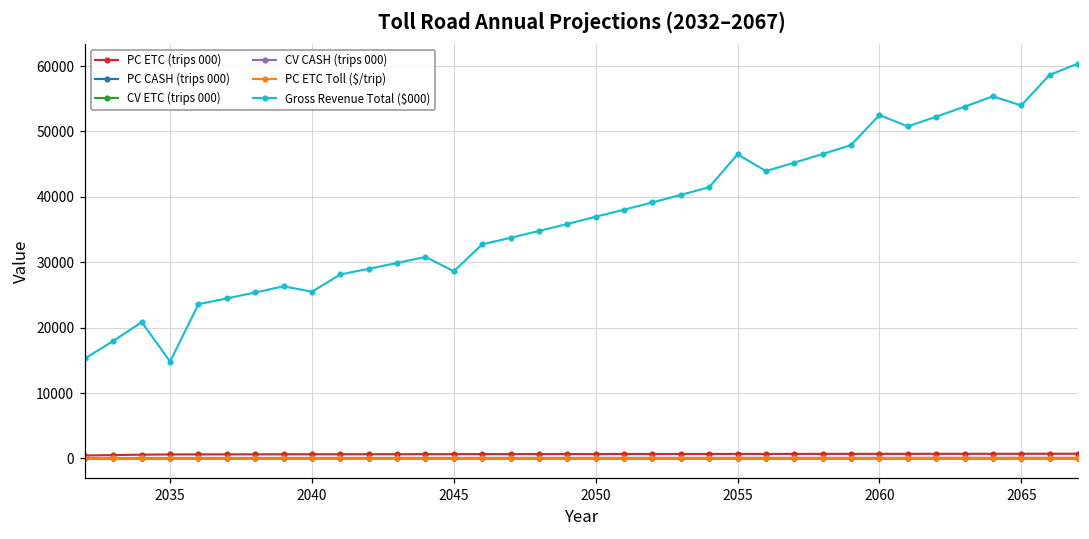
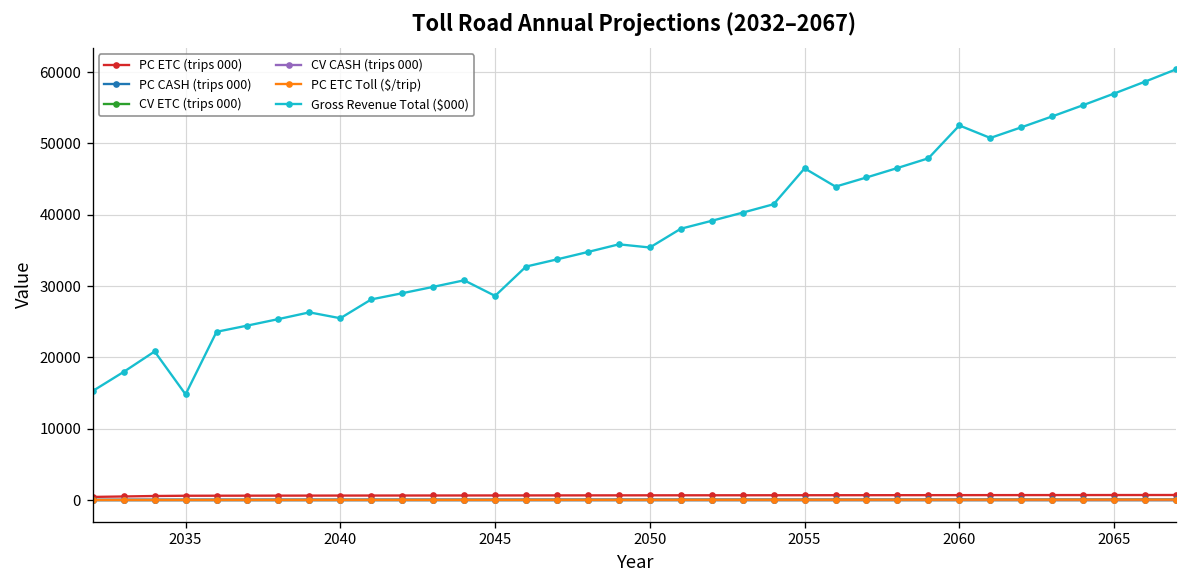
Gross Revenue Total ($000), 2050: 37000 -> 35000
Gross Revenue Total ($000), 2065: 54000 -> 57000
